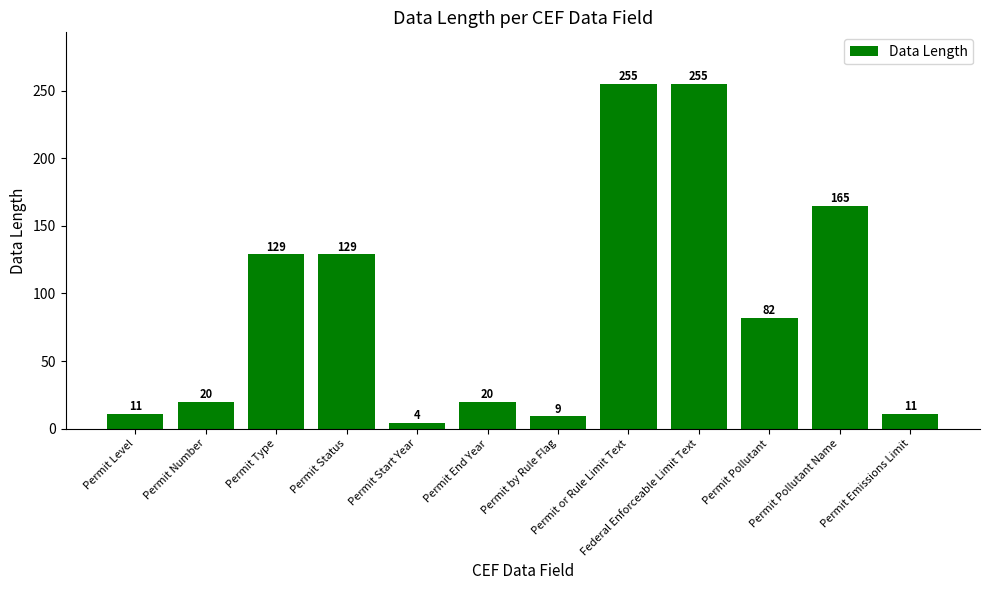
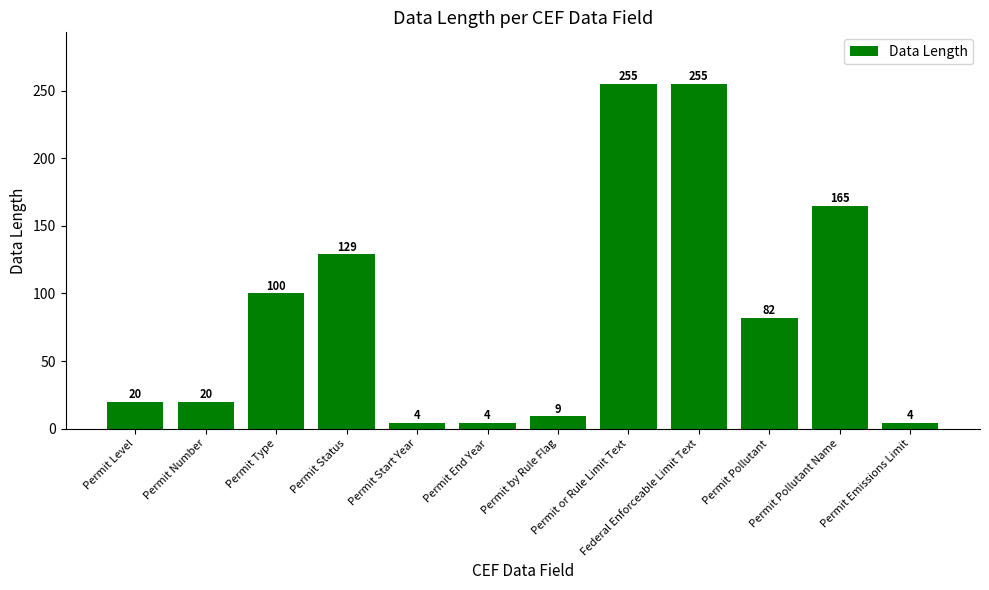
Permit Level: 11 -> 20
Permit Type: 129 -> 100
Permit End Year: 20 -> 4
Permit Emissions Limit: 11 -> 4
